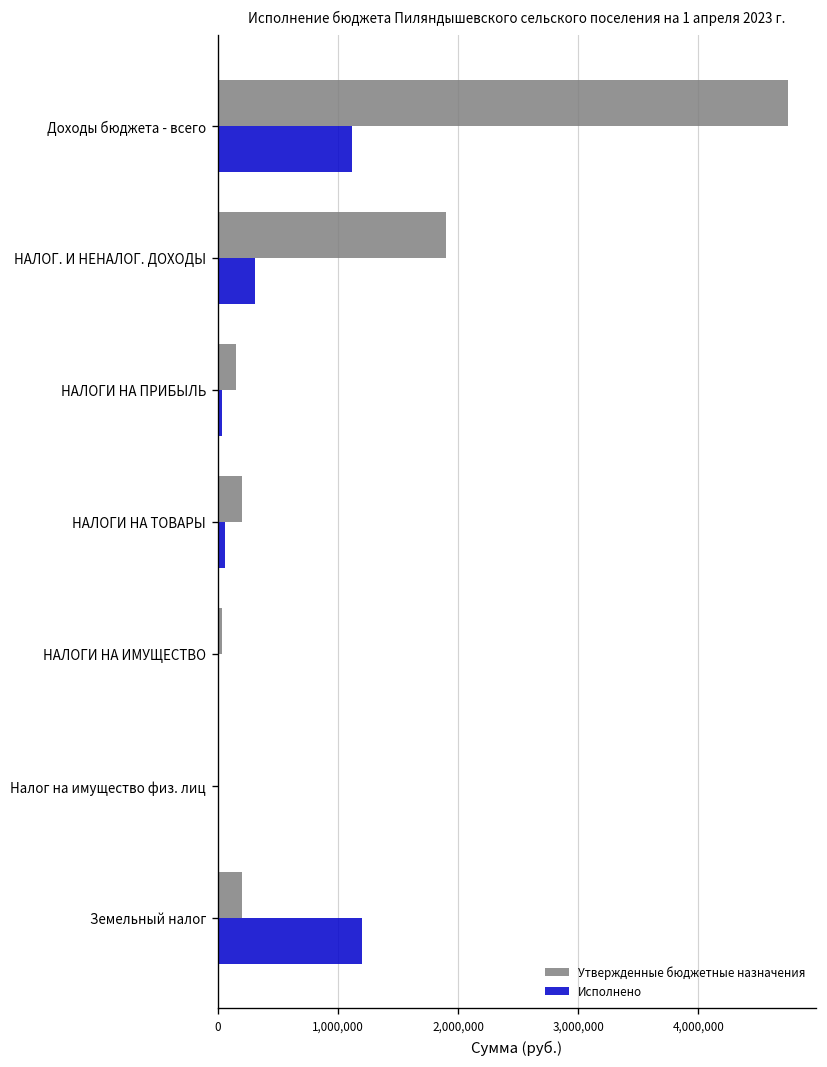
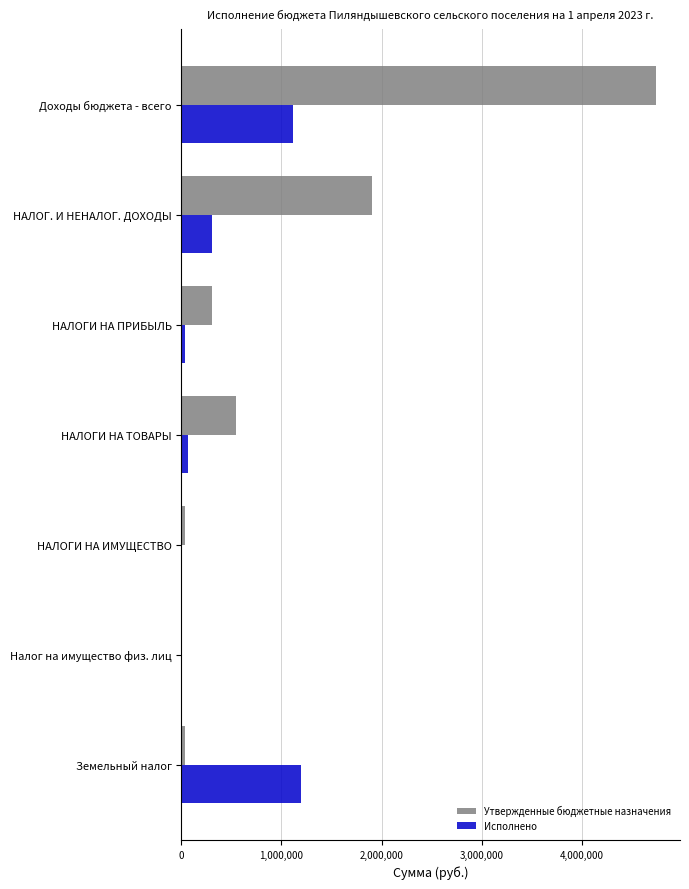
Утвержденные бюджетные назначения, НАЛОГИ НА ПРИБЫЛЬ: 150,000 -> 310,000
Утвержденные бюджетные назначения, НАЛОГИ НА ТОВАРЫ: 200,000 -> 550,000
Утвержденные бюджетные назначения, Земельный налог: 200,000 -> 30,000
